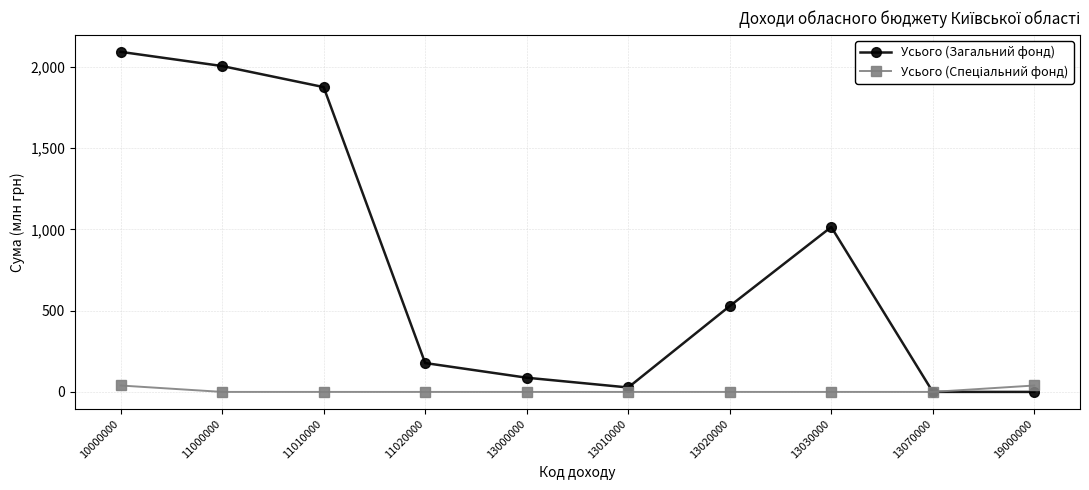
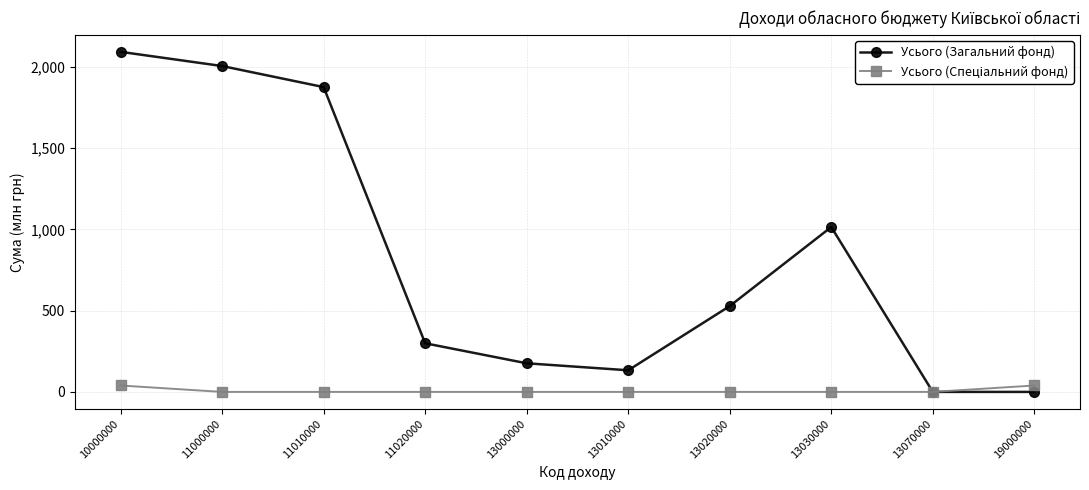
Усього (Загальний фонд), 11020000: 180 -> 300
Усього (Загальний фонд), 13000000: 90 -> 180
Усього (Загальний фонд), 13010000: 30 -> 130
